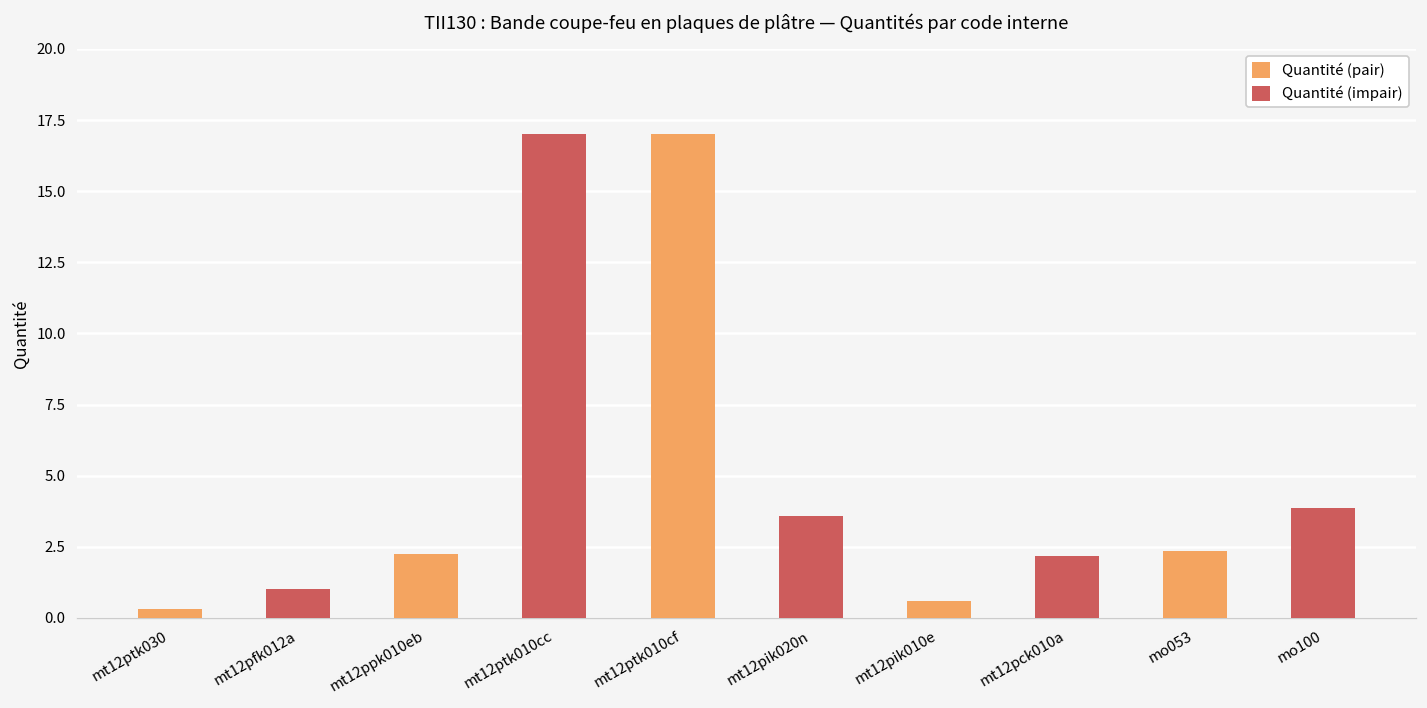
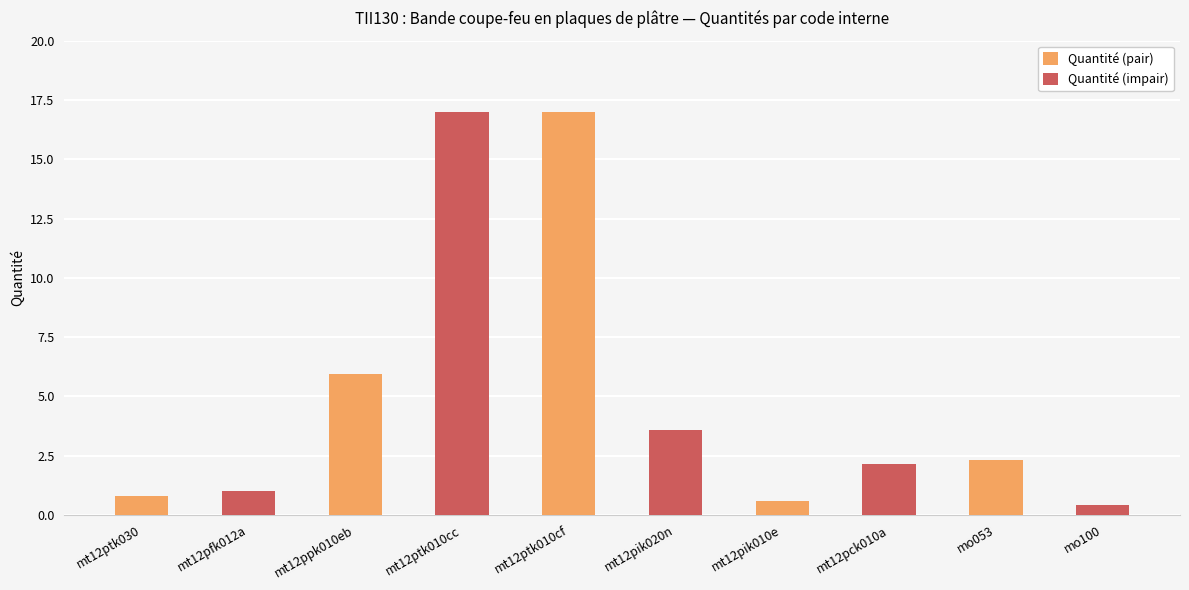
Quantité (pair), mt12ptk030: 0.3 -> 0.8
Quantité (pair), mt12ppk010eb: 2.2 -> 5.9
Quantité (impair), mo100: 3.9 -> 0.4
